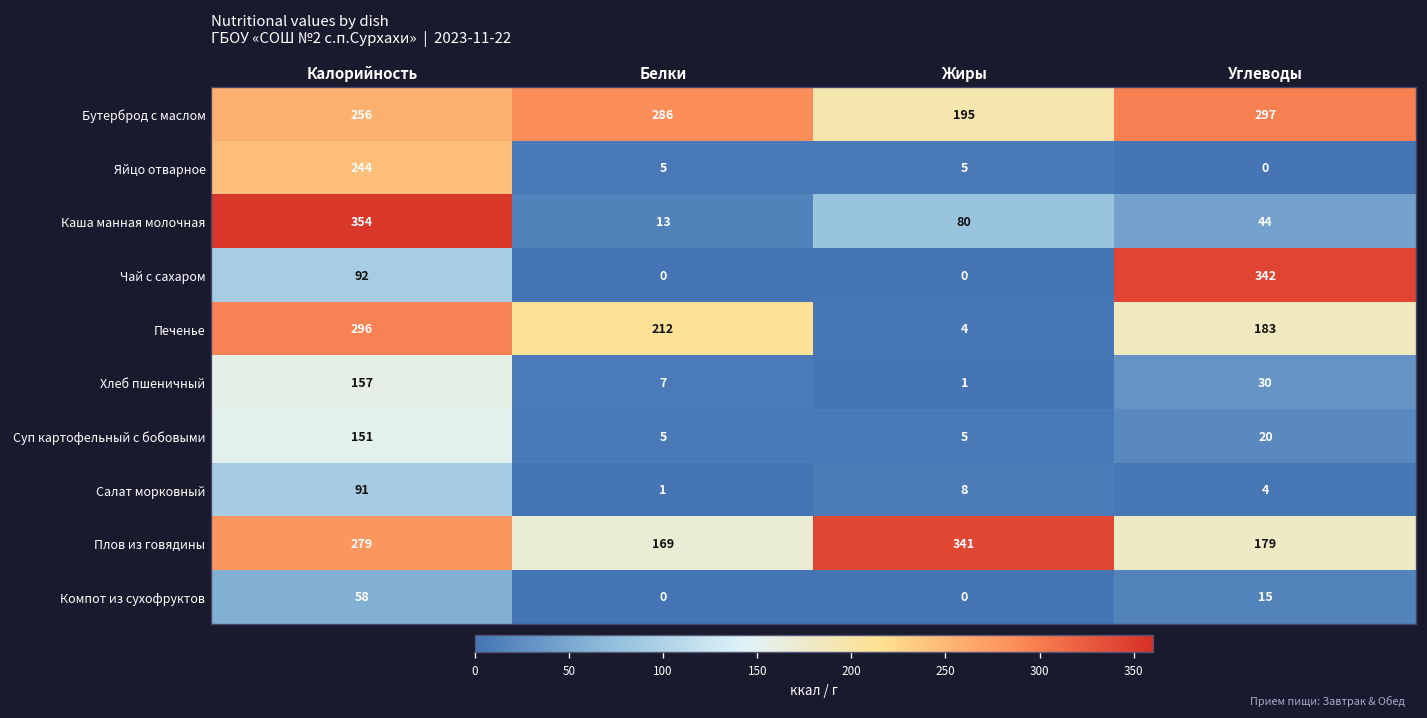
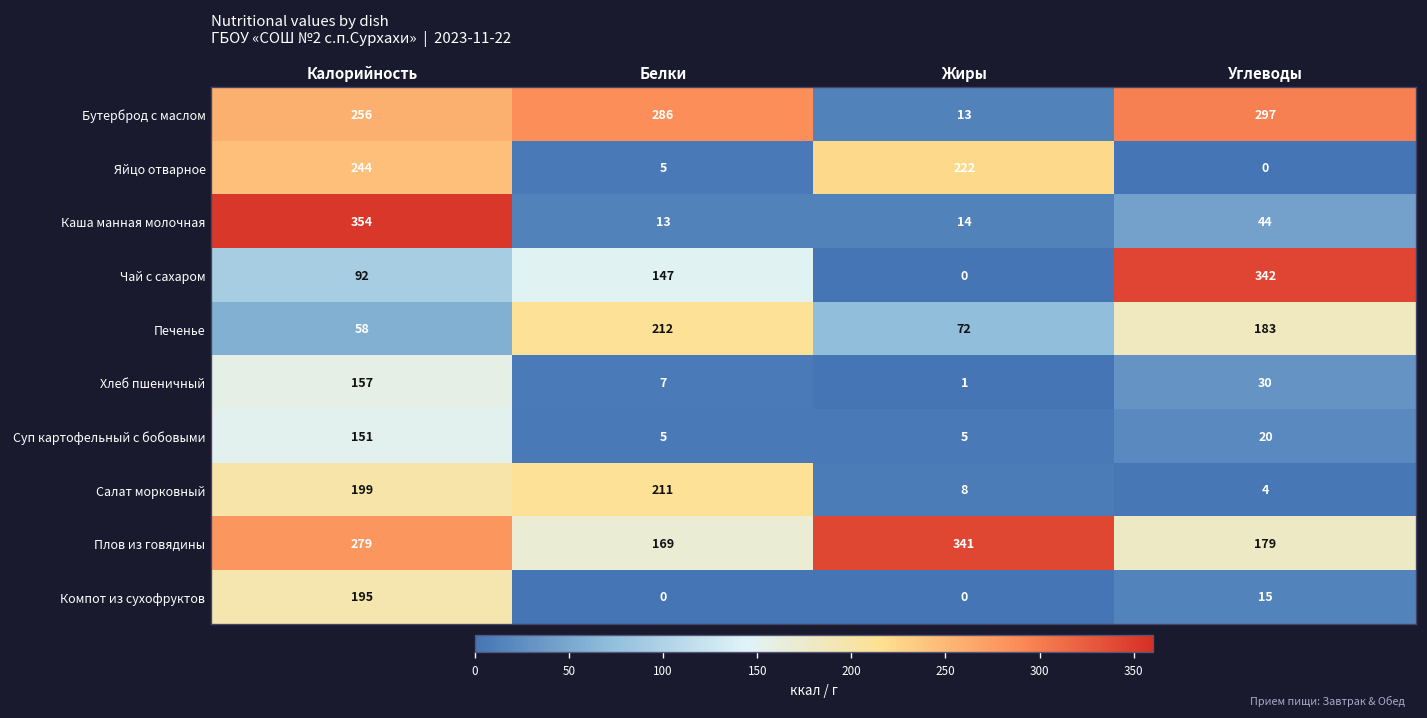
Бутерброд с маслом, Жиры: 195 -> 13
Яйцо отварное, Жиры: 5 -> 222
Каша манная молочная, Жиры: 80 -> 14
Чай с сахаром, Белки: 0 -> 147
Печенье, Калорийность: 296 -> 58
Печенье, Жиры: 4 -> 72
Салат морковный, Калорийность: 91 -> 199
Салат морковный, Белки: 1 -> 211
Компот из сухофруктов, Калорийность: 58 -> 195
